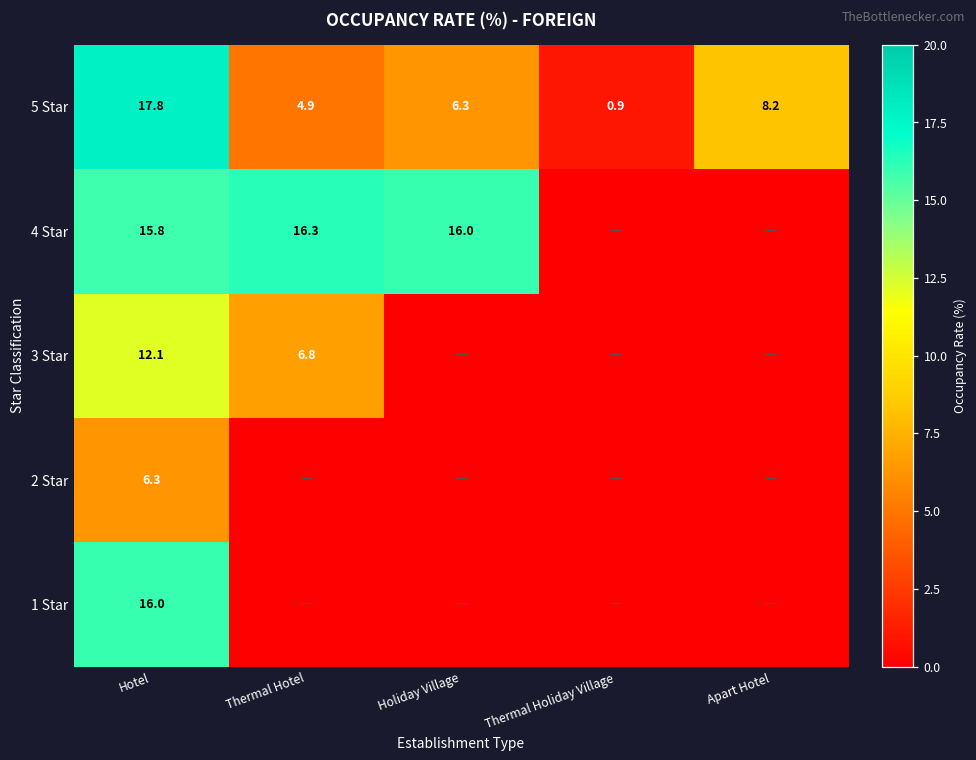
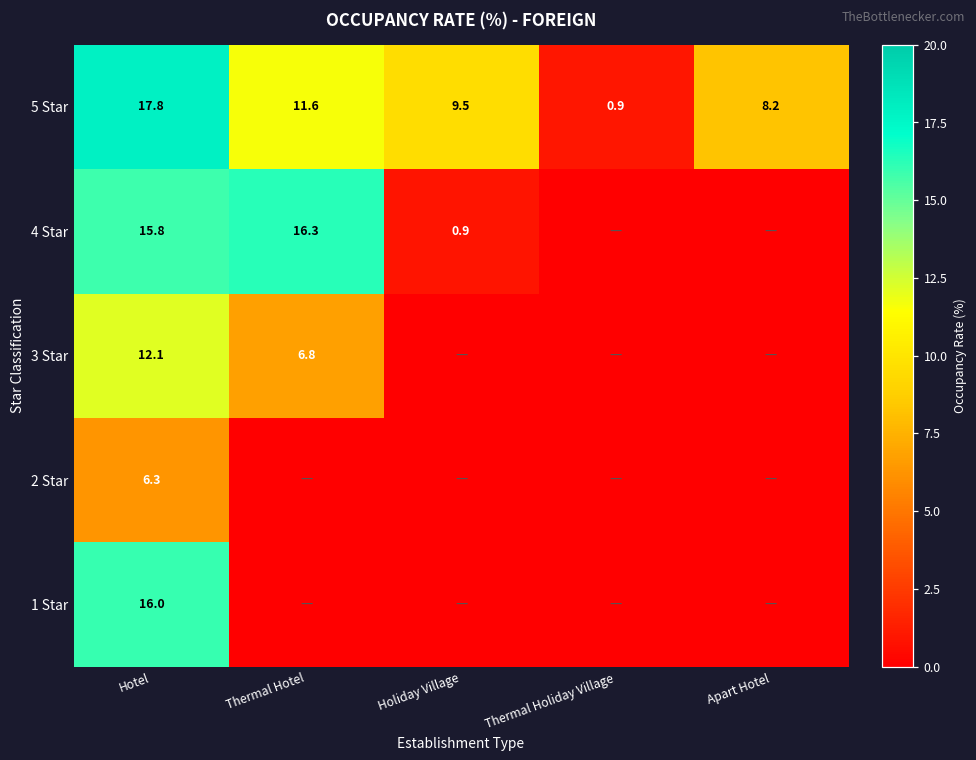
5 Star, Thermal Hotel: 4.9 -> 11.6
5 Star, Holiday Village: 6.3 -> 9.5
4 Star, Holiday Village: 16.0 -> 0.9
